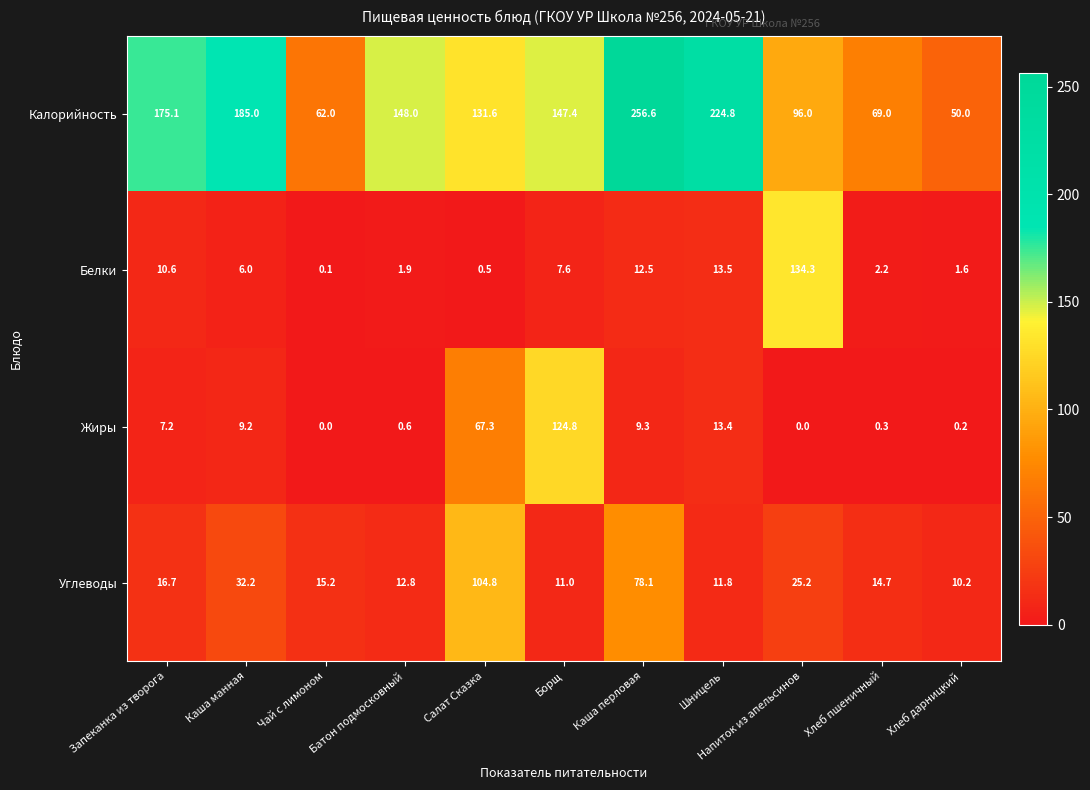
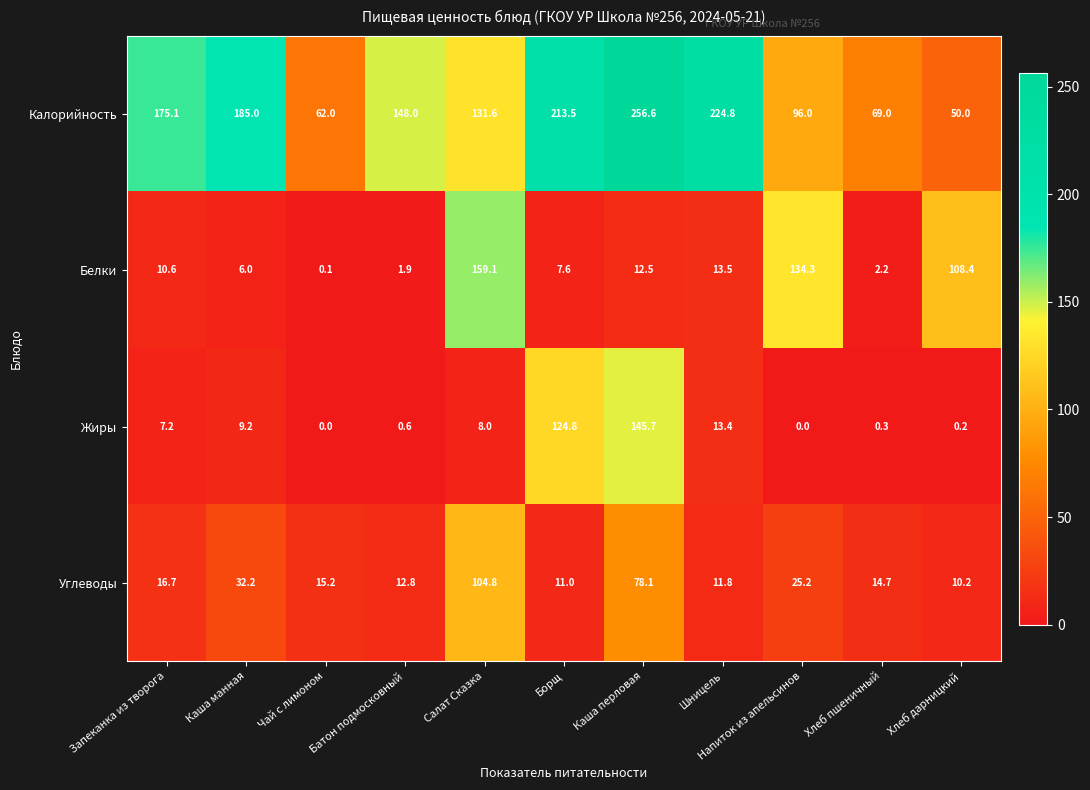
Калорийность, Борщ: 147.4 -> 213.5
Белки, Салат Сказка: 0.5 -> 159.1
Белки, Хлеб дарницкий: 1.6 -> 108.4
Жиры, Салат Сказка: 67.3 -> 8.0
Жиры, Каша перловая: 9.3 -> 145.7
